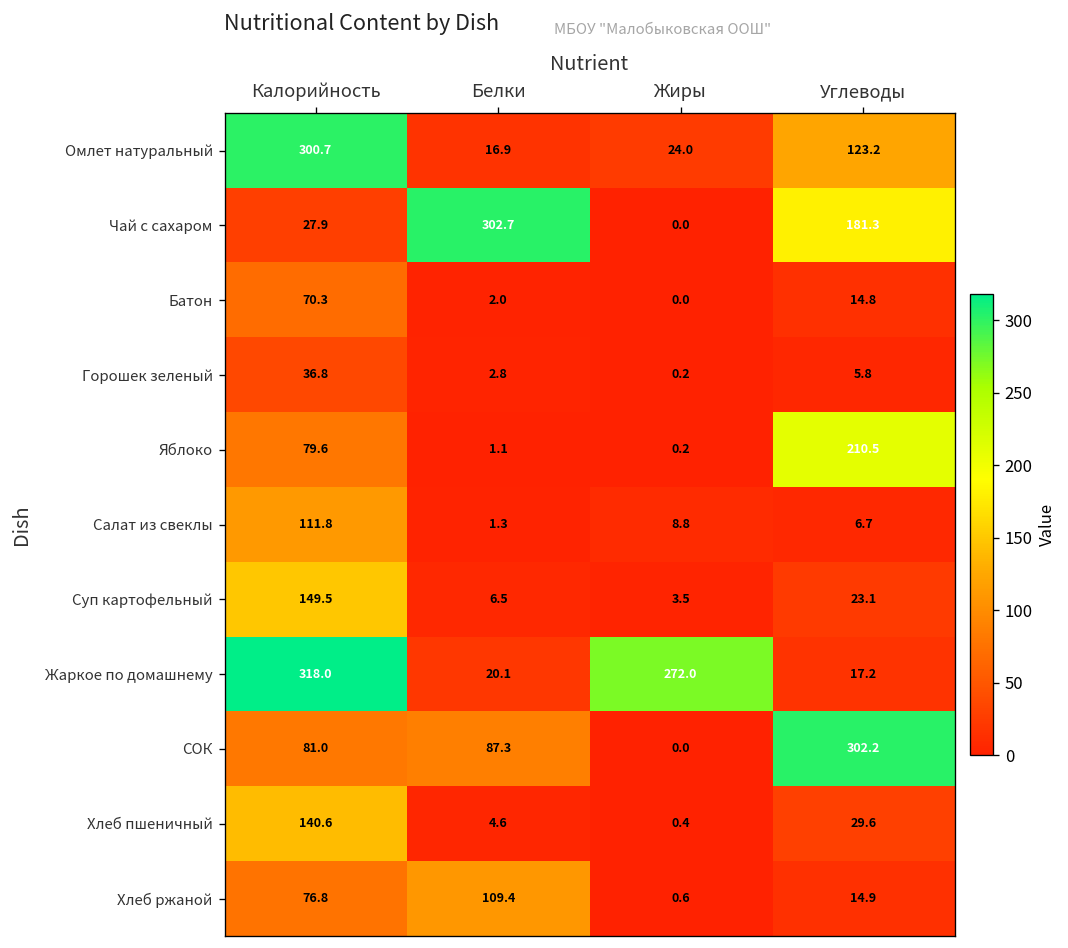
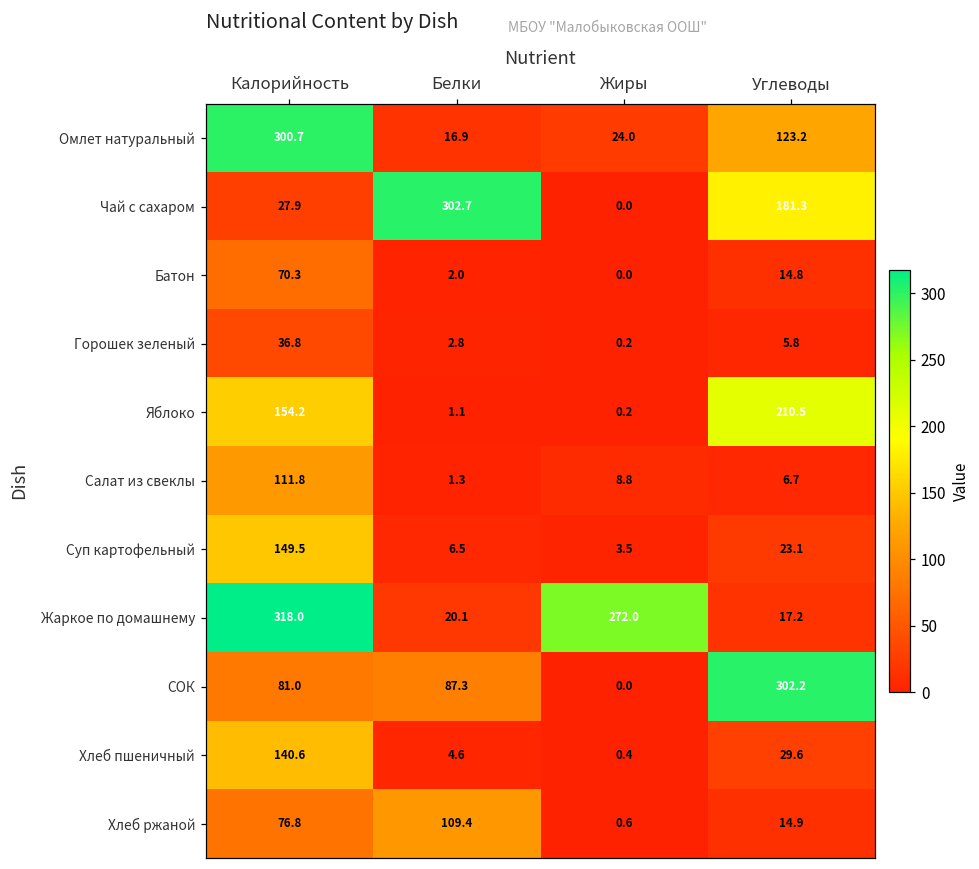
Яблоко, Калорийность: 79.6 -> 154.2
